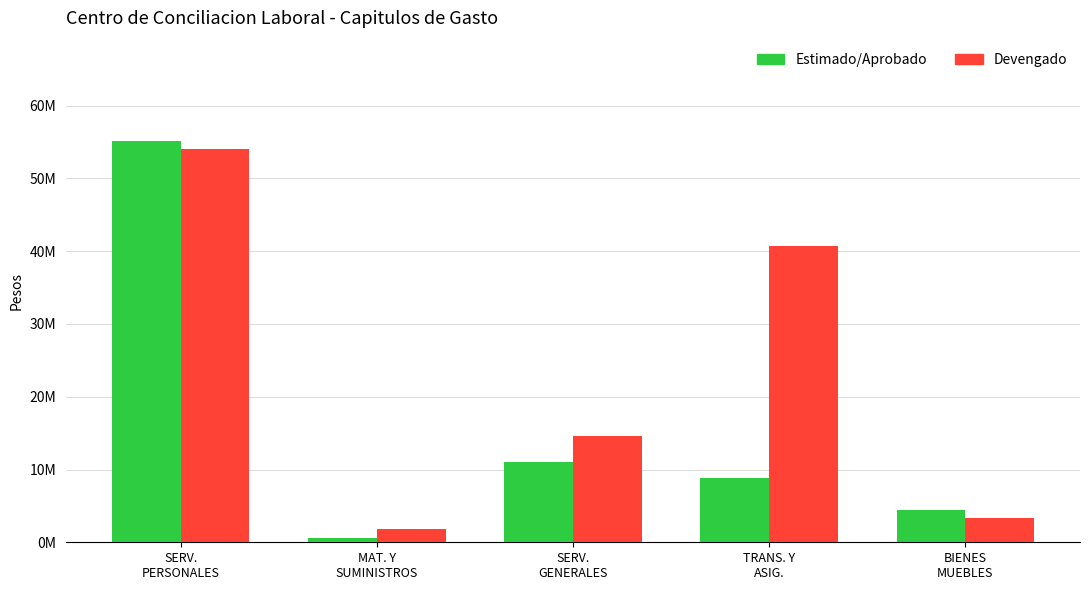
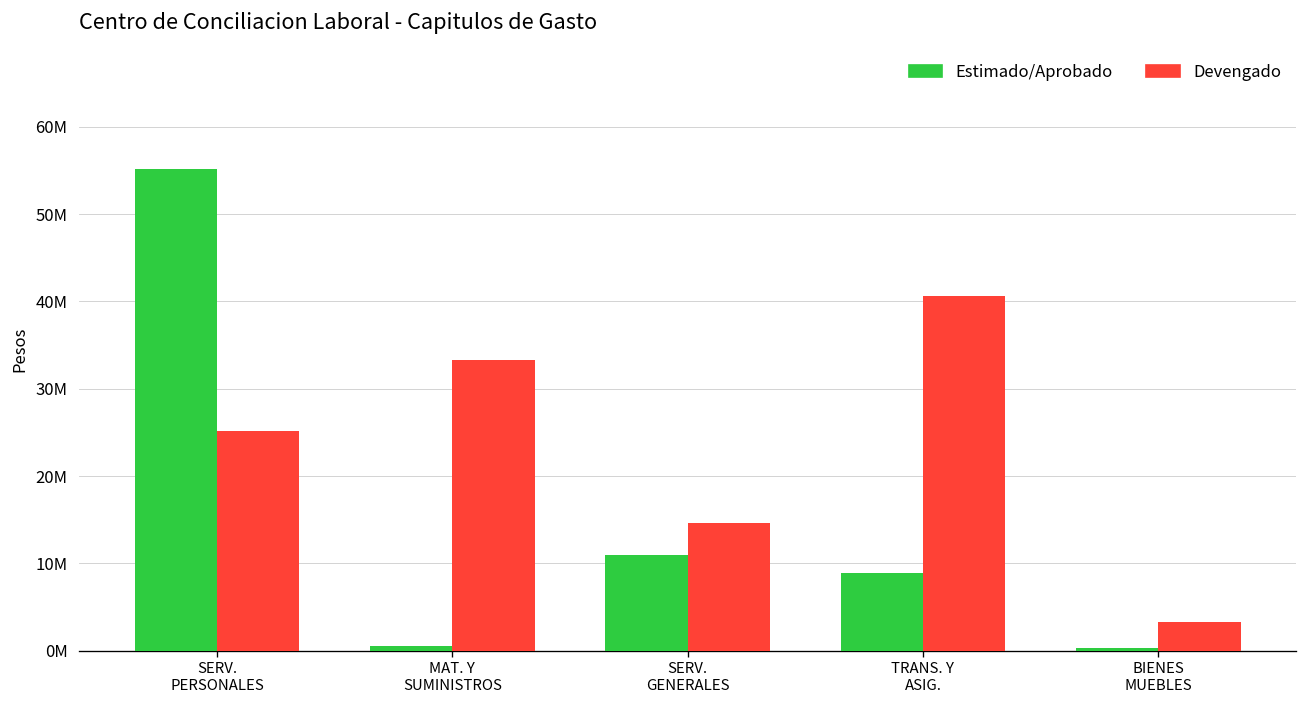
Devengado, SERV. PERSONALES: 54000000 -> 25000000
Devengado, MAT. Y SUMINISTROS: 2000000 -> 33000000
Estimado/Aprobado, BIENES MUEBLES: 4000000 -> 0
